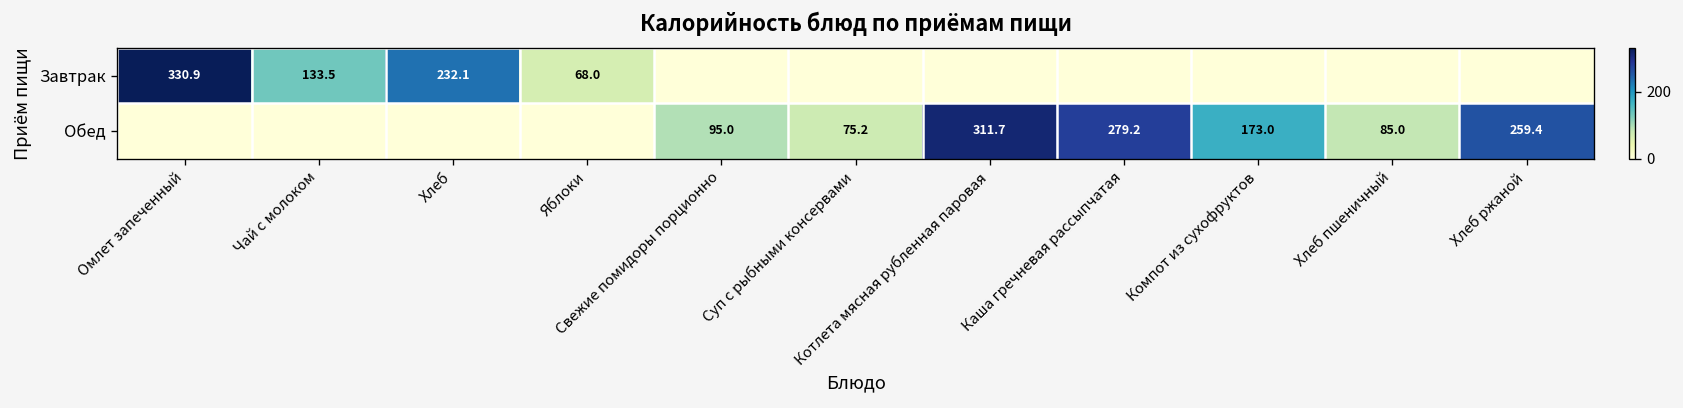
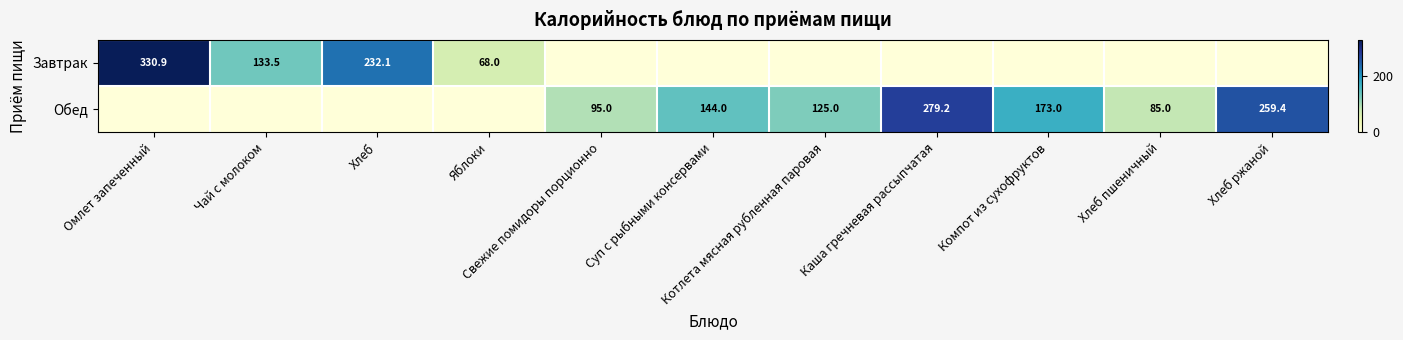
Обед, Суп с рыбными консервами: 75.2 -> 144.0
Обед, Котлета мясная рубленная паровая: 311.7 -> 125.0
